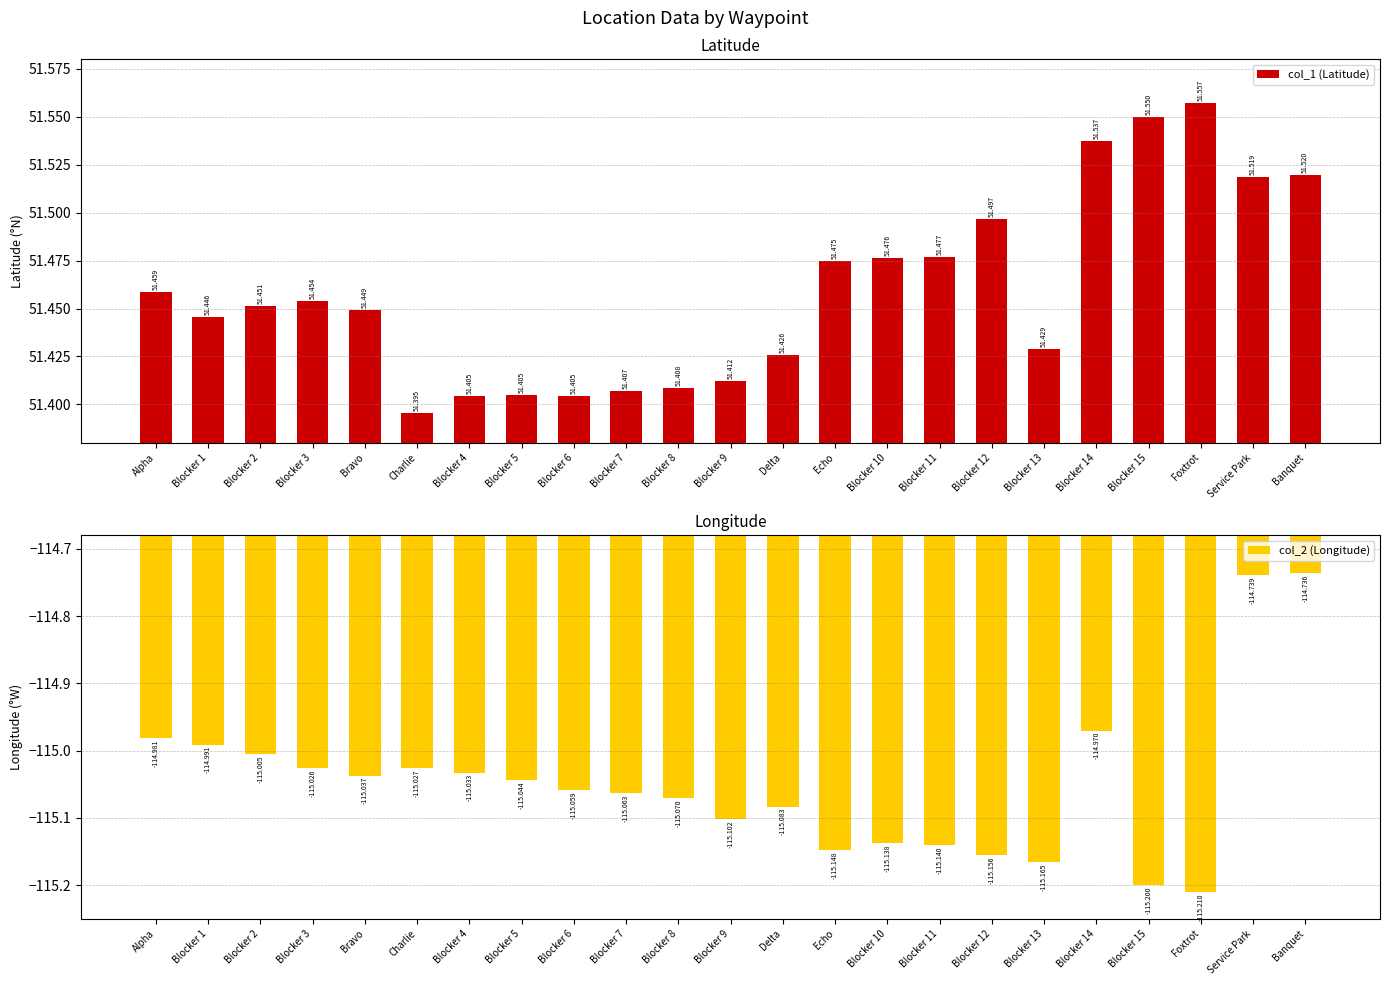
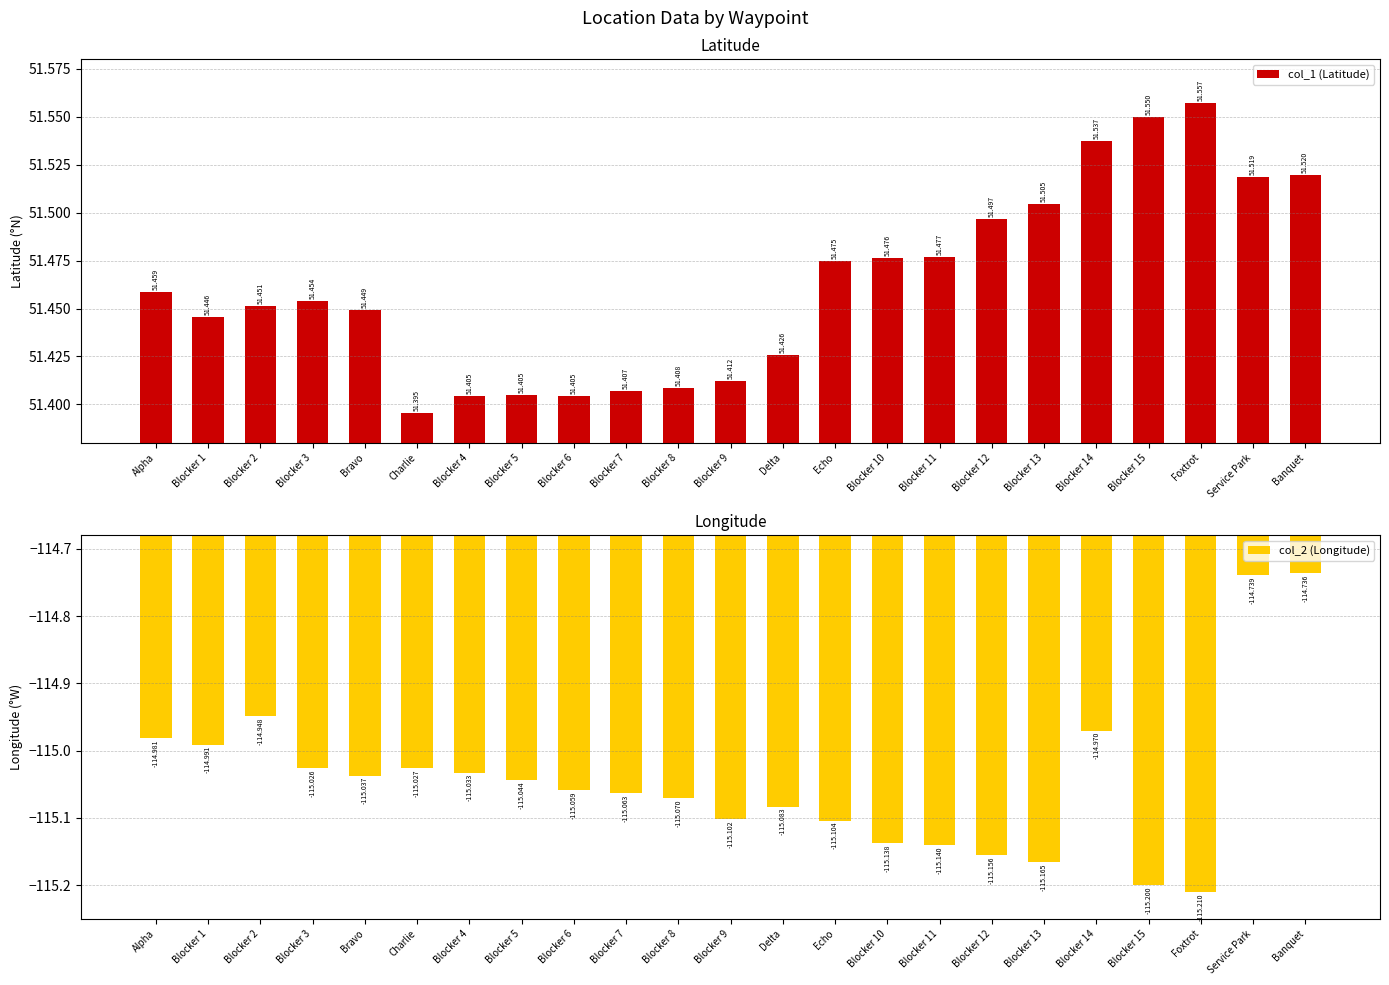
Latitude, Blocker 13: 51.429 -> 51.505
Longitude, Blocker 2: -115.005 -> -114.948
Longitude, Echo: -115.148 -> -115.104
